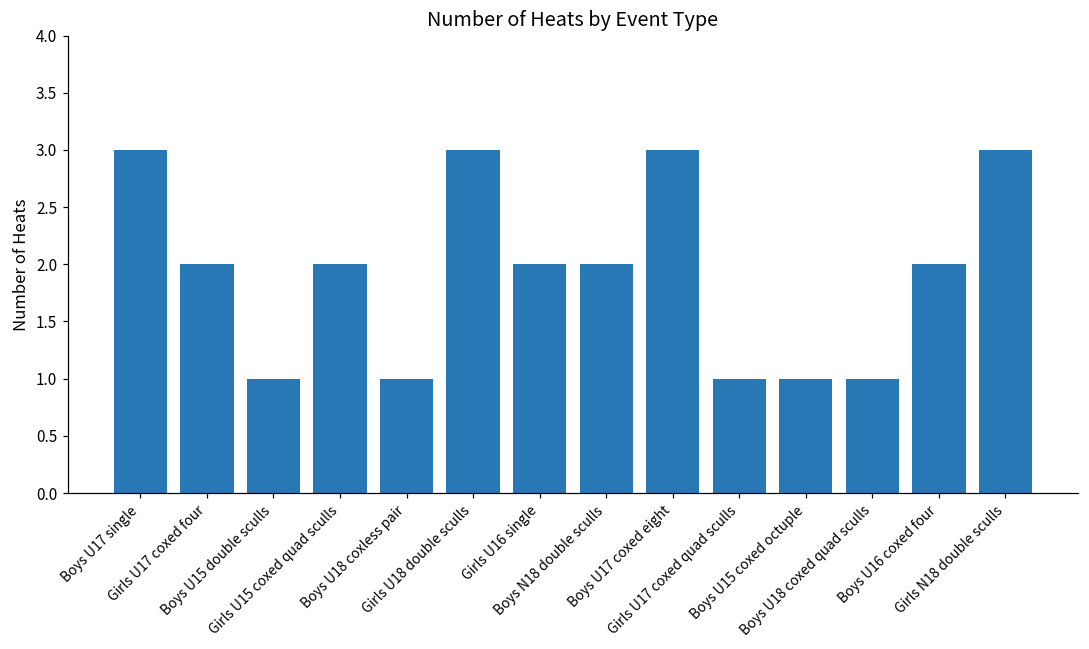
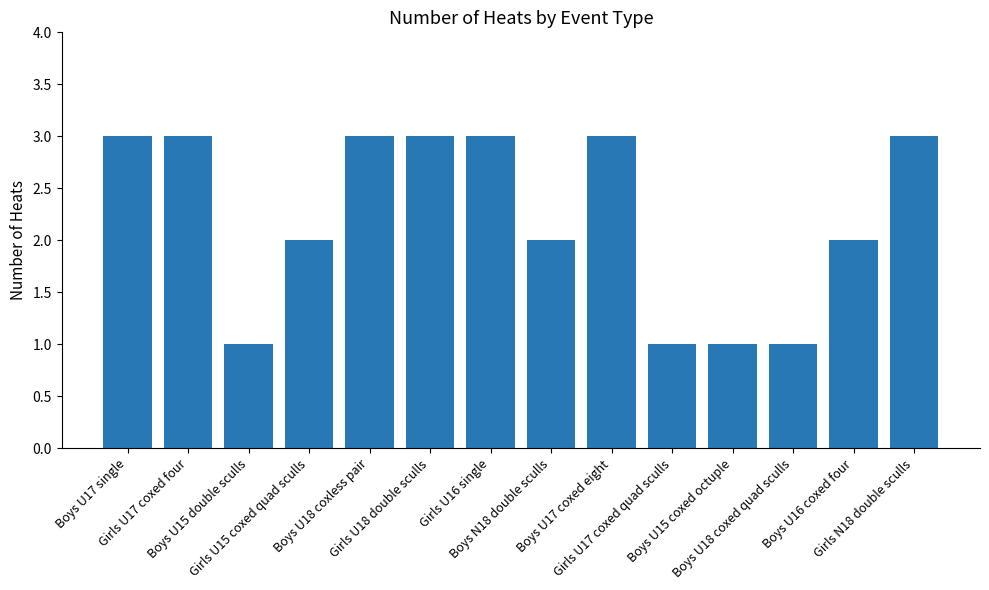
Girls U17 coxed four: 2 -> 3
Boys U18 coxless pair: 1 -> 3
Girls U16 single: 2 -> 3
